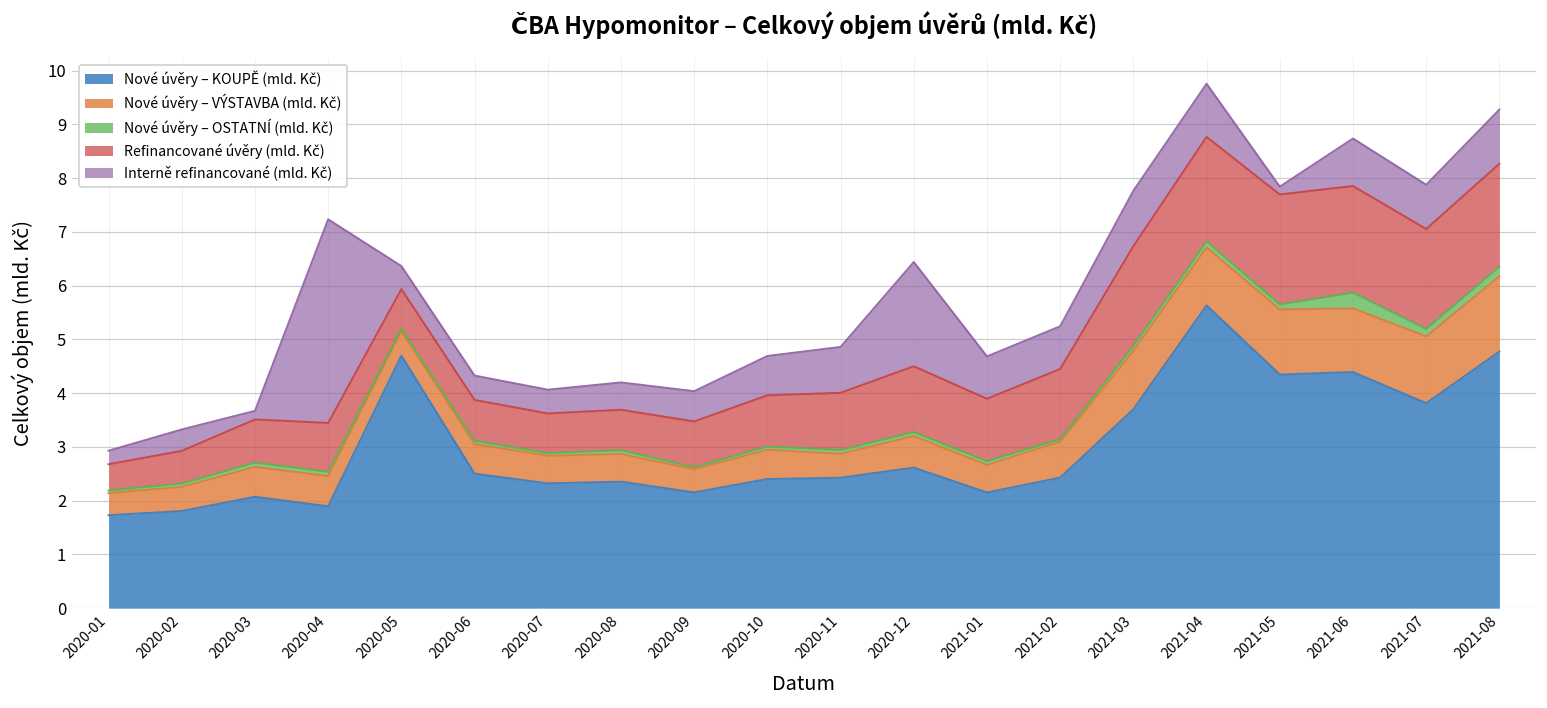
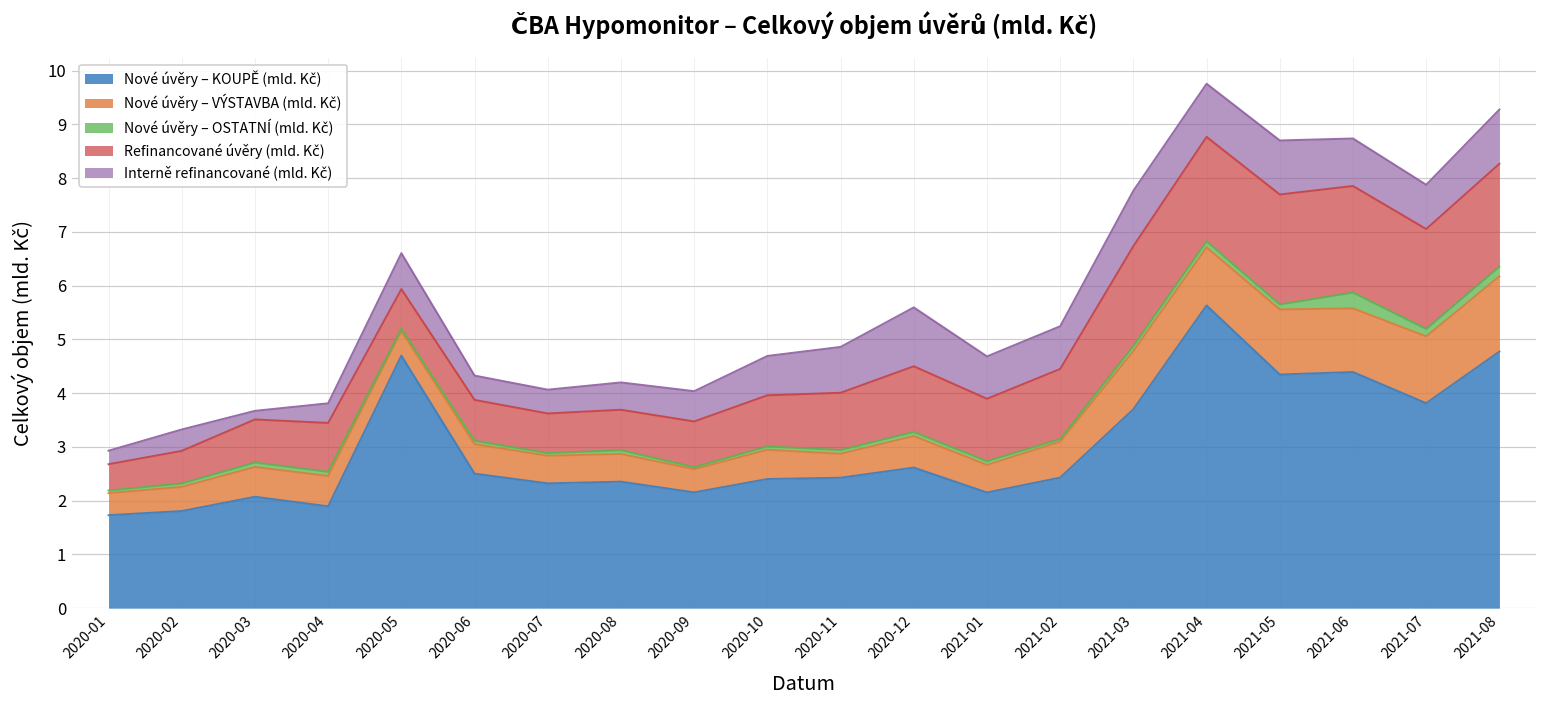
Interně refinancované (mld. Kč), 2020-04: 3.8 -> 0.4
Interně refinancované (mld. Kč), 2020-05: 0.4 -> 0.7
Interně refinancované (mld. Kč), 2020-12: 1.9 -> 1.1
Interně refinancované (mld. Kč), 2021-05: 0.1 -> 1.0
